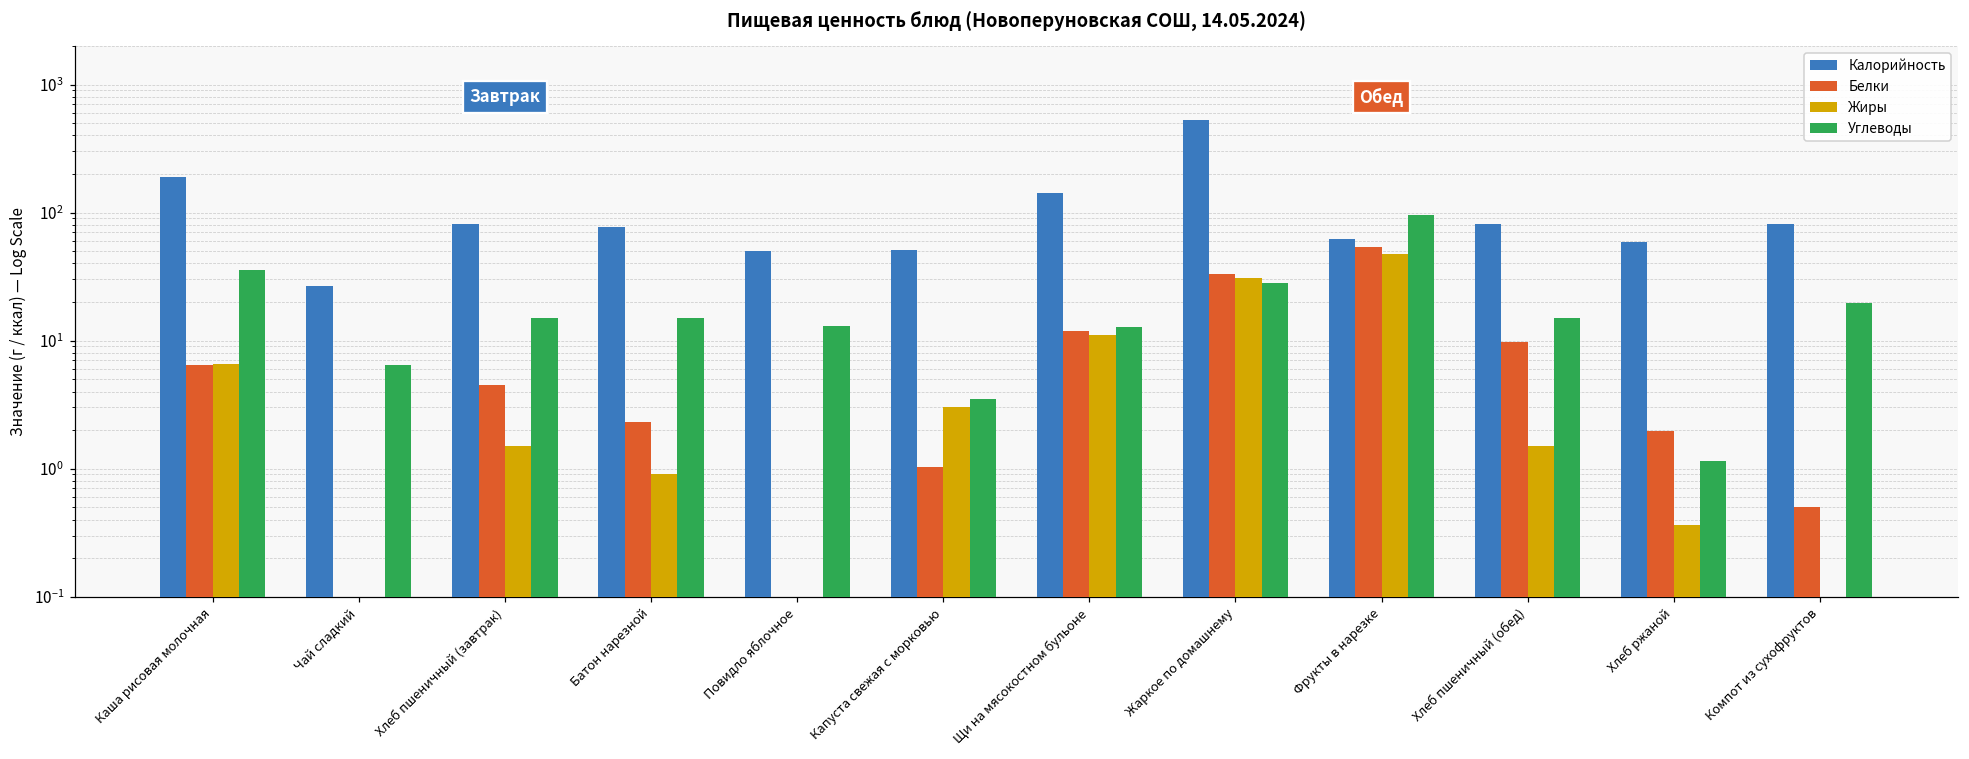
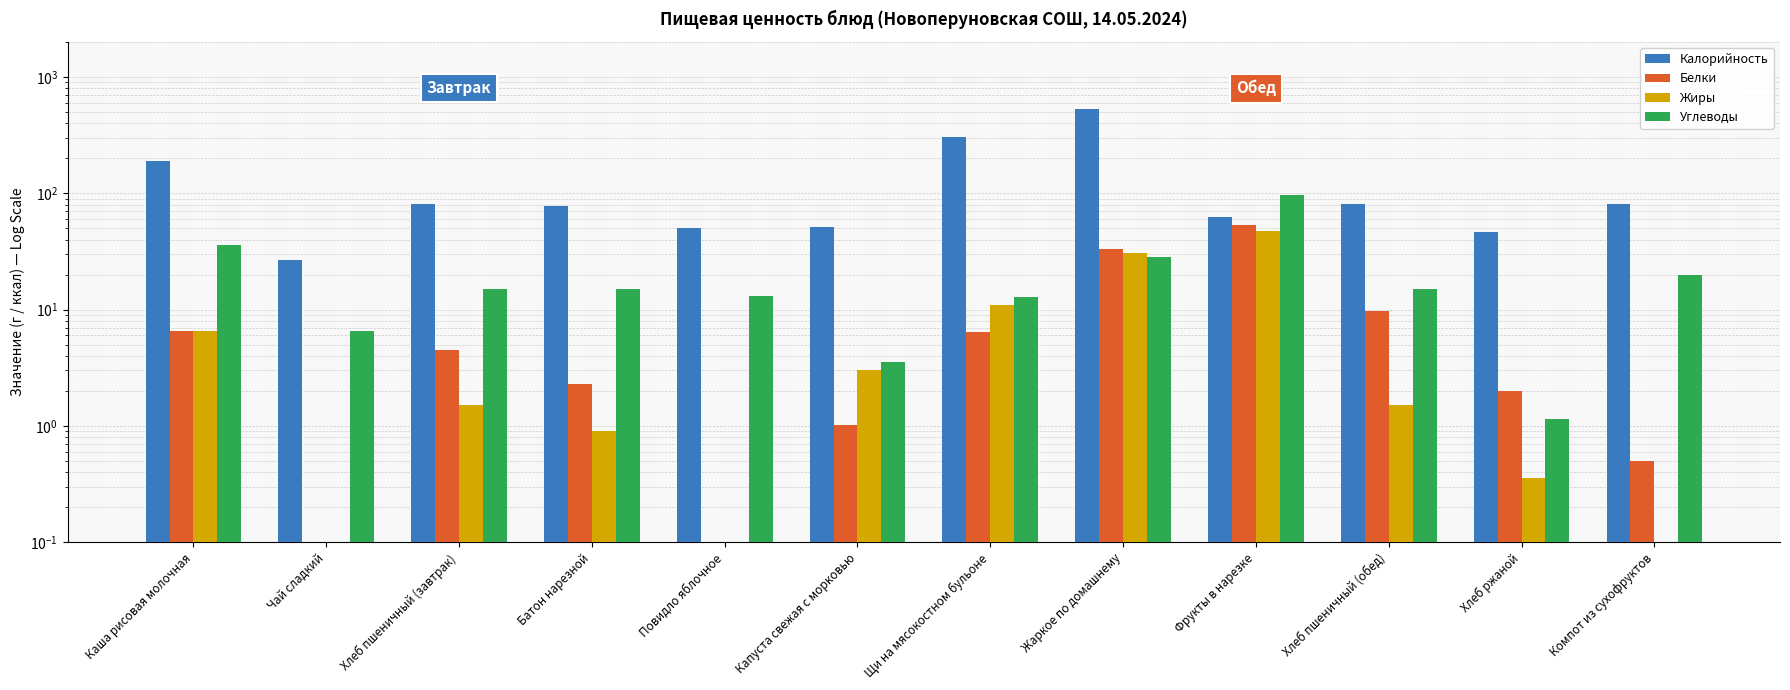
Калорийность, Щи на мясокостном бульоне: 140 -> 300
Белки, Щи на мясокостном бульоне: 12 -> 6
Калорийность, Хлеб ржаной: 60 -> 46
